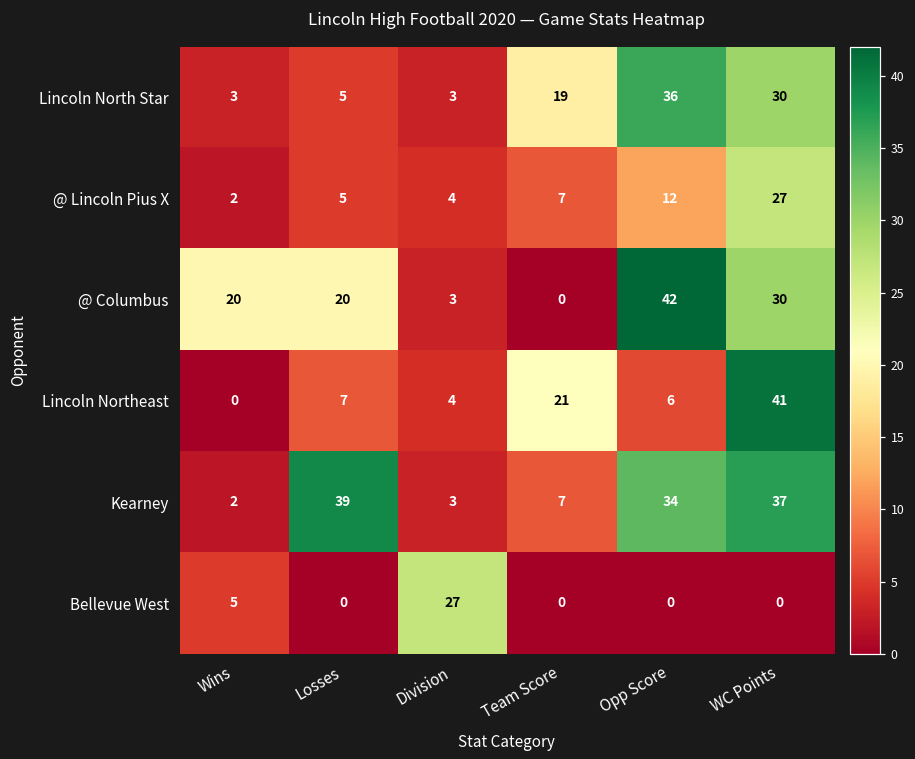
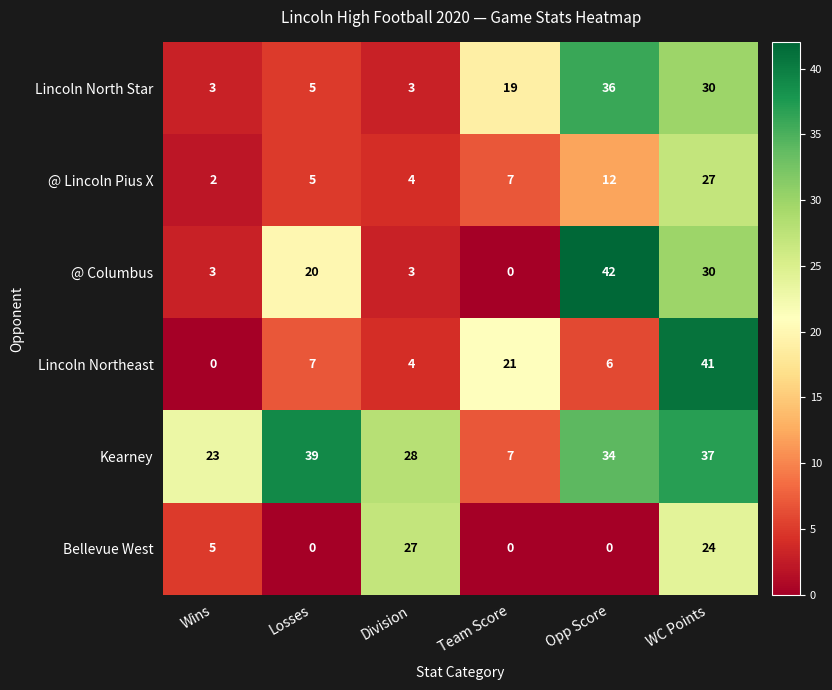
@ Columbus, Wins: 20 -> 3
Kearney, Wins: 2 -> 23
Kearney, Division: 3 -> 28
Bellevue West, WC Points: 0 -> 24
